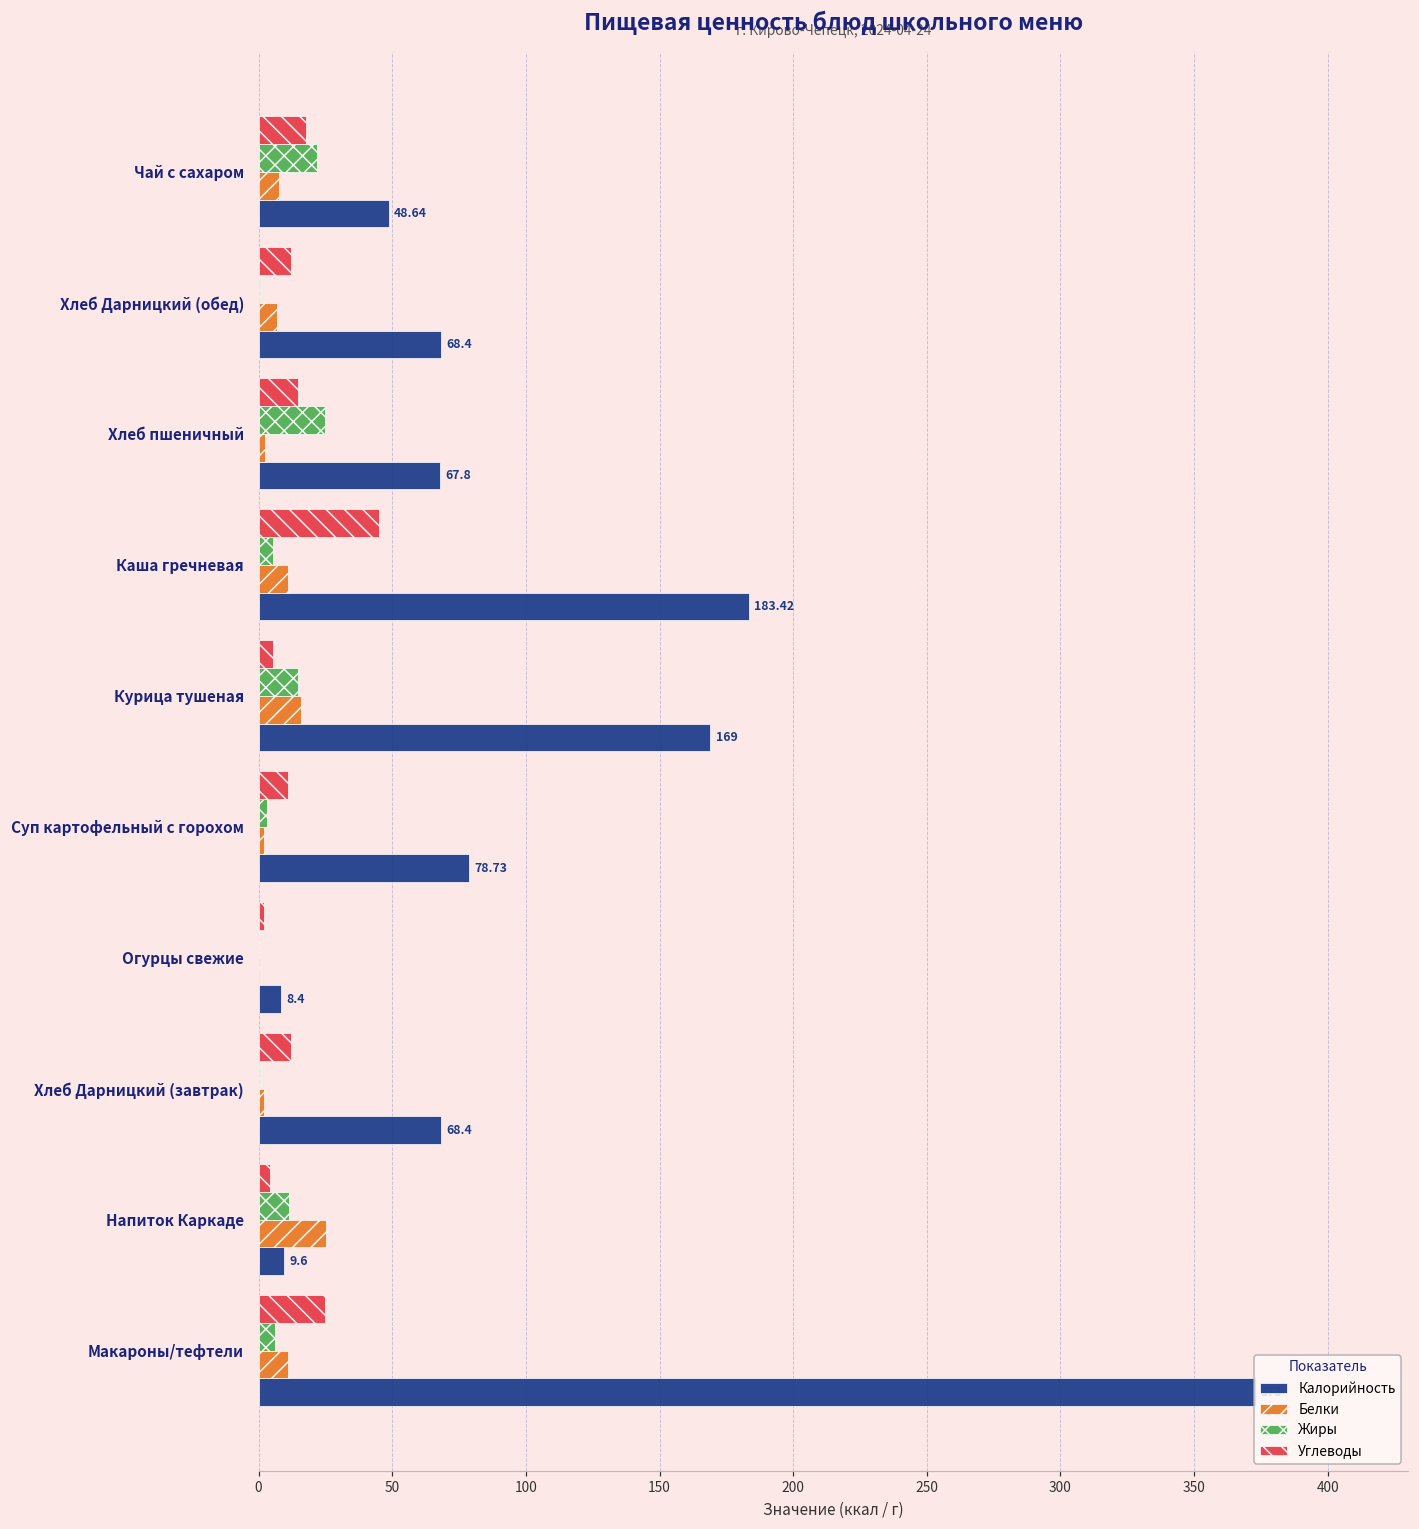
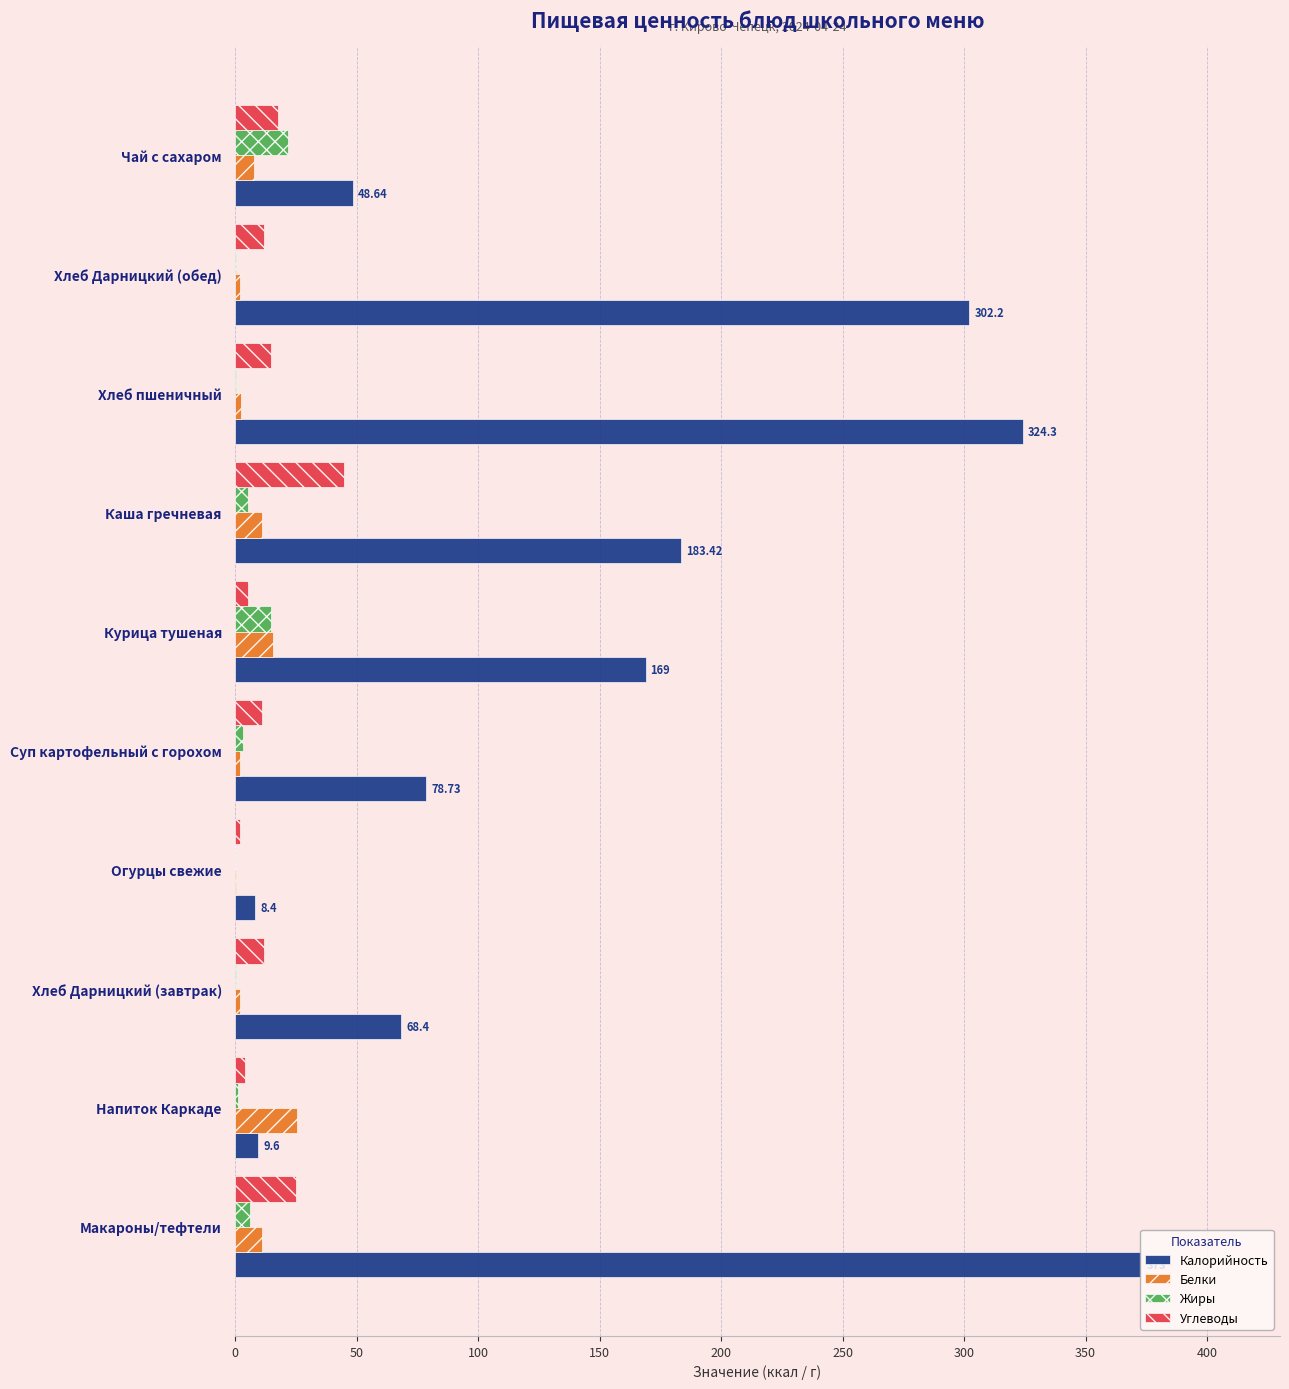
Белки, Хлеб Дарницкий (обед): 7 -> 2
Калорийность, Хлеб Дарницкий (обед): 68.4 -> 302.2
Жиры, Хлеб пшеничный: 25 -> 0
Калорийность, Хлеб пшеничный: 67.8 -> 324.3
Жиры, Напиток Каркаде: 11 -> 1
